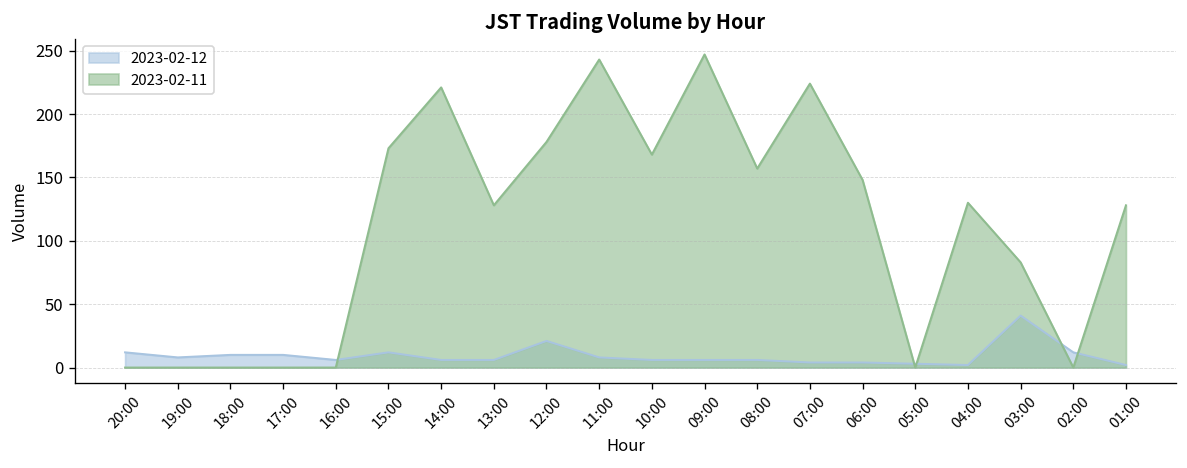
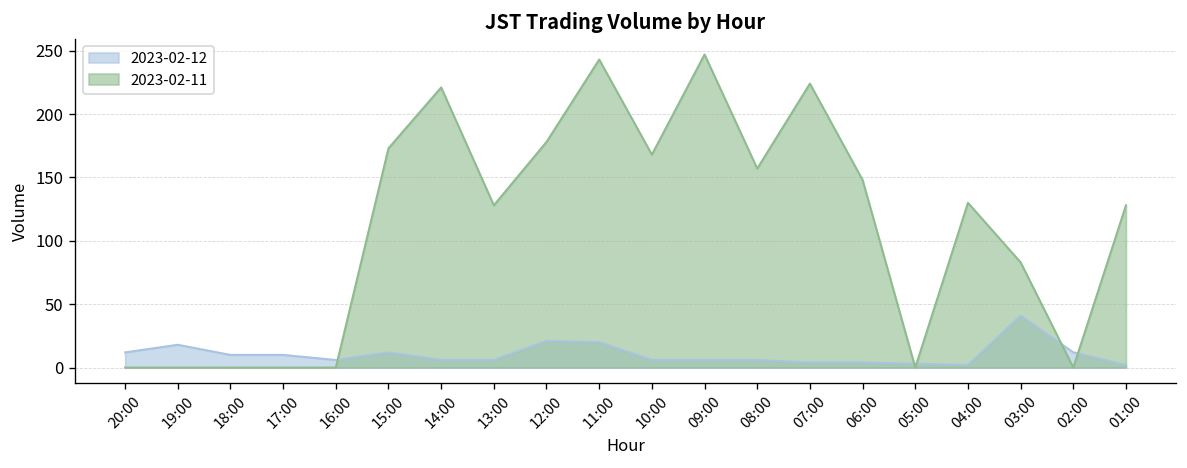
2023-02-12, 19:00: 8 -> 18
2023-02-12, 11:00: 8 -> 20
